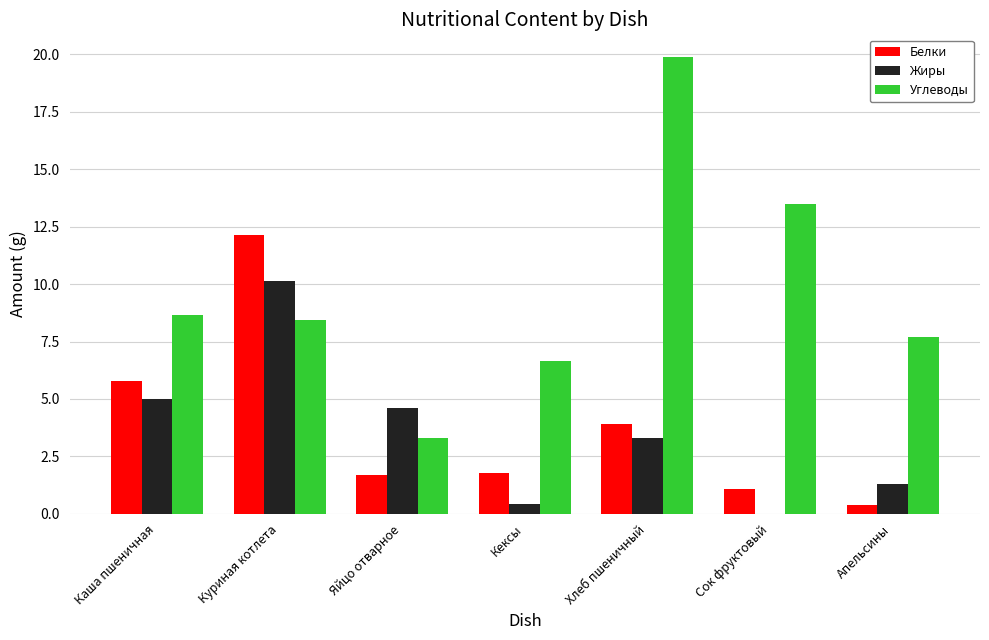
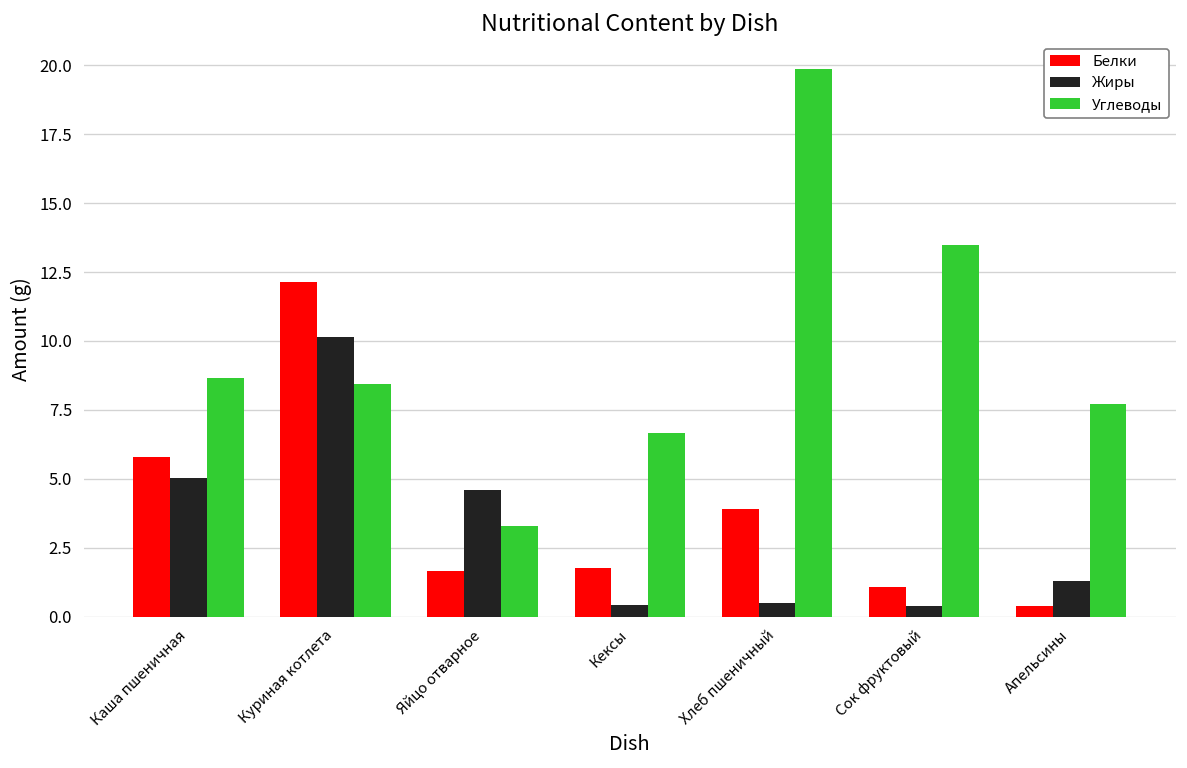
Жиры, Хлеб пшеничный: 3.3 -> 0.5
Жиры, Сок фруктовый: 0.0 -> 0.4
